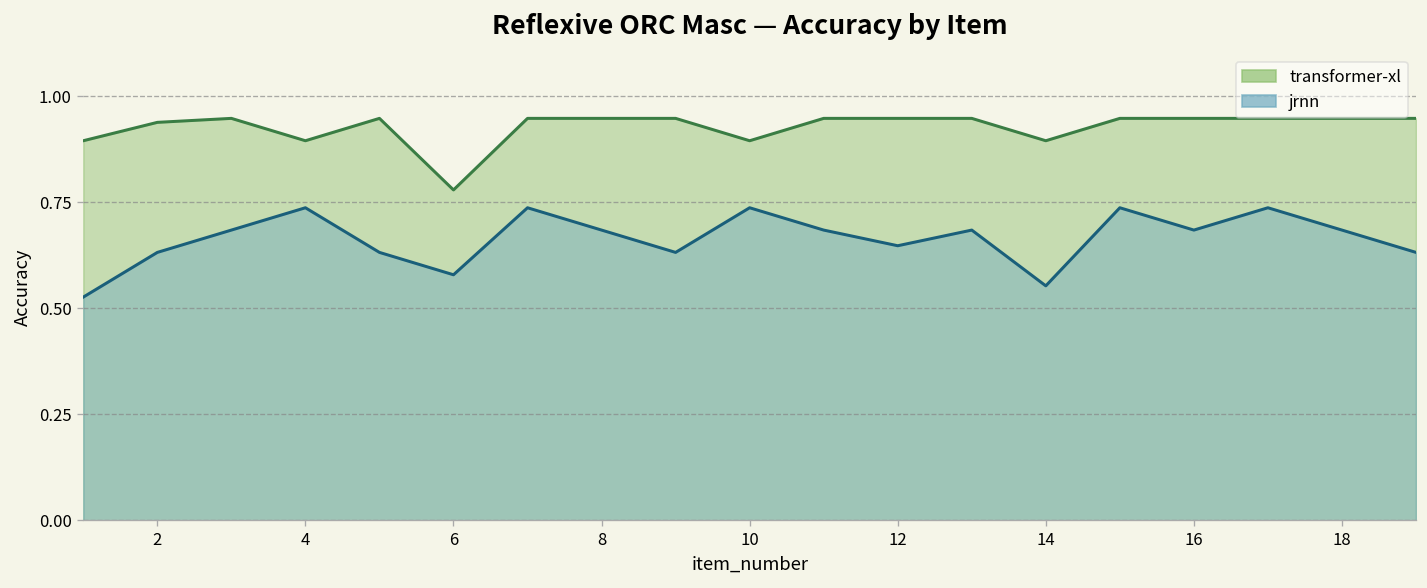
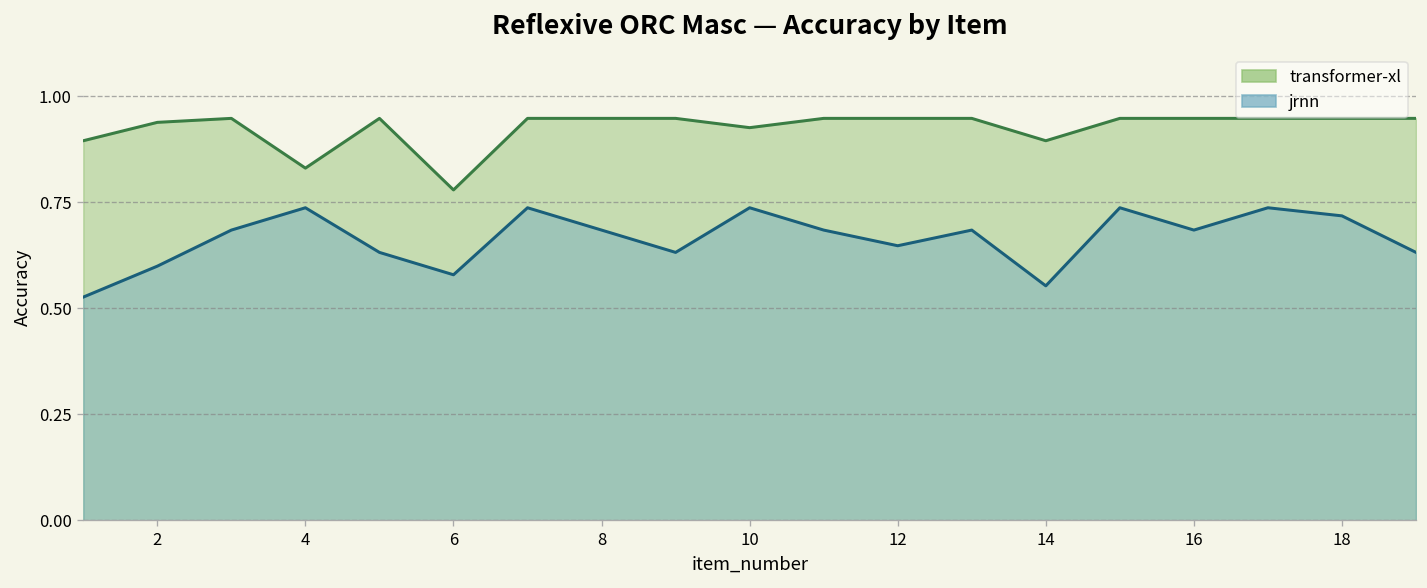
jrnn, 2: 0.63 -> 0.60
transformer-xl, 4: 0.89 -> 0.83
transformer-xl, 10: 0.89 -> 0.93
jrnn, 18: 0.68 -> 0.72
